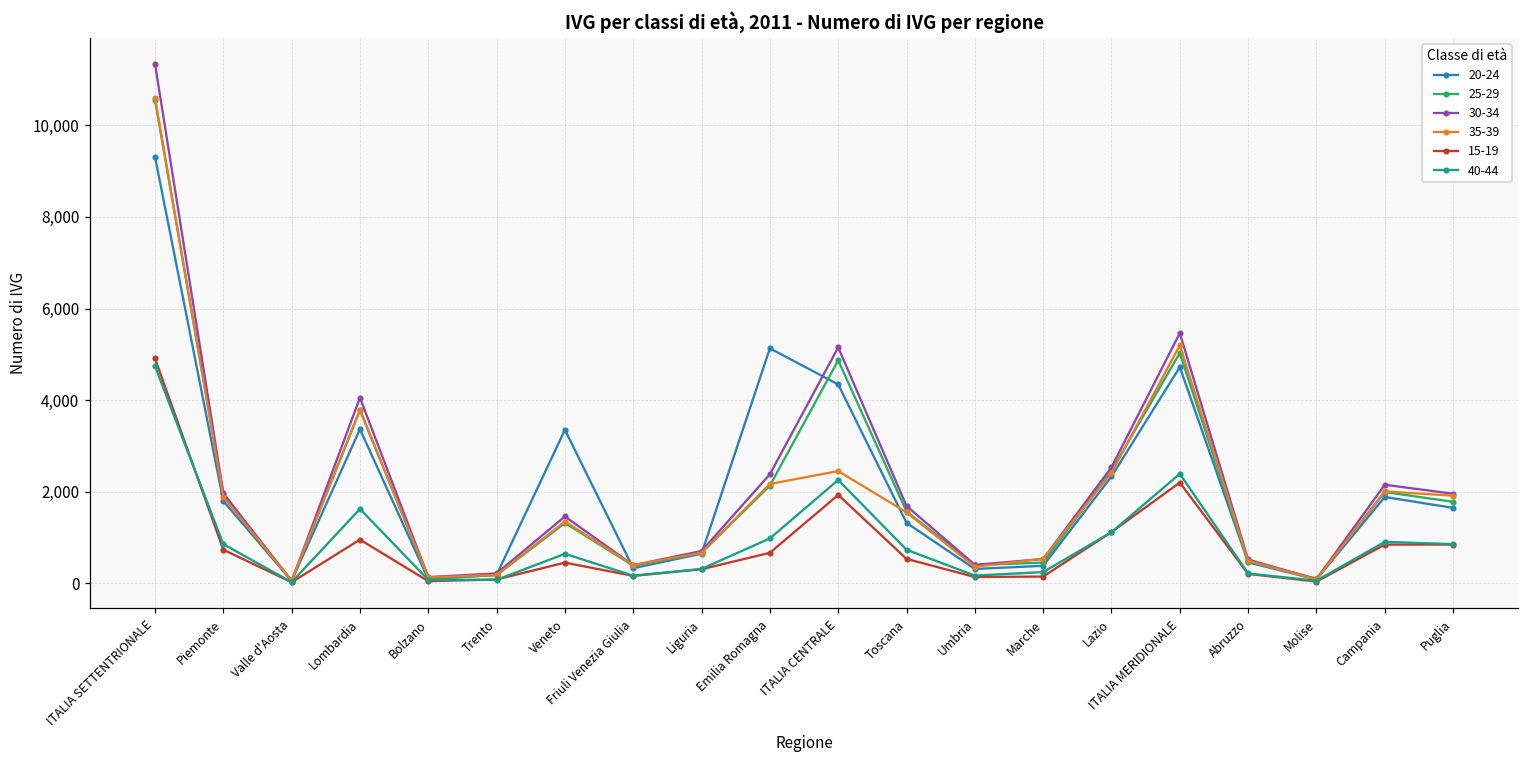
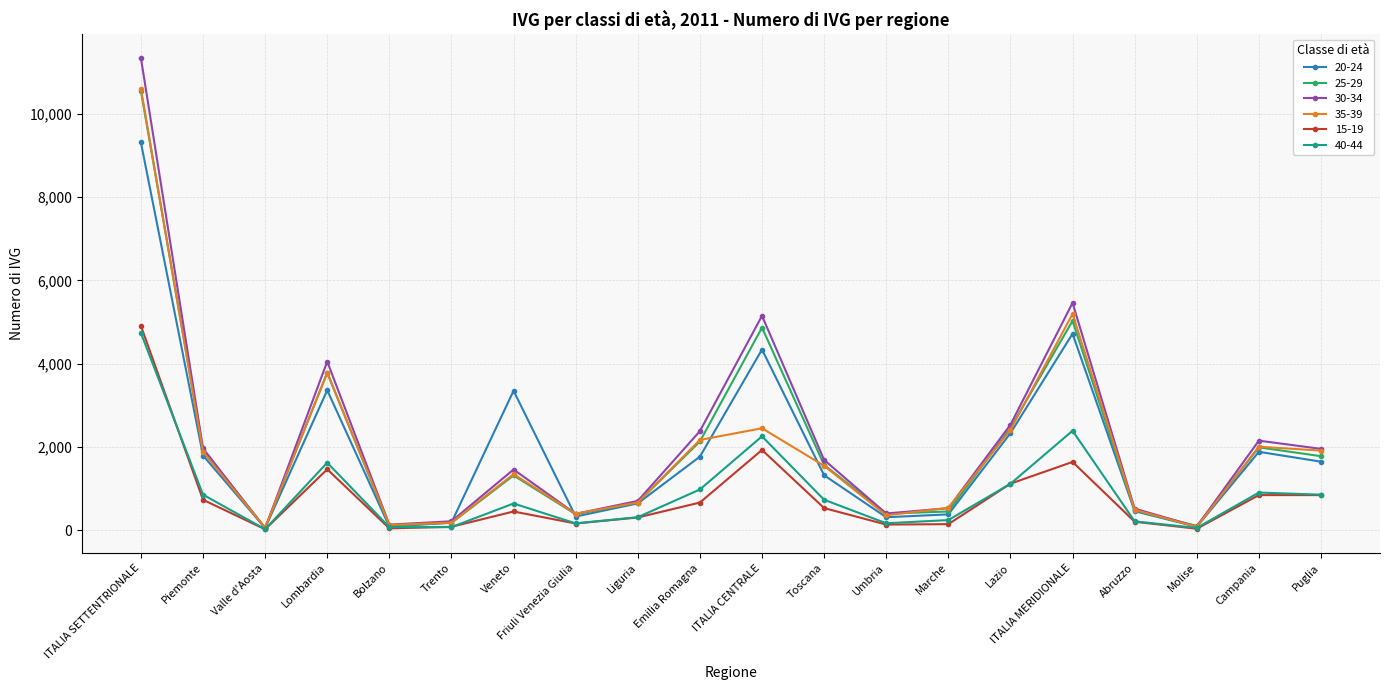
15-19, Lombardia: 1,000 -> 1,500
20-24, Emilia Romagna: 5,100 -> 1,800
15-19, ITALIA MERIDIONALE: 2,200 -> 1,600
